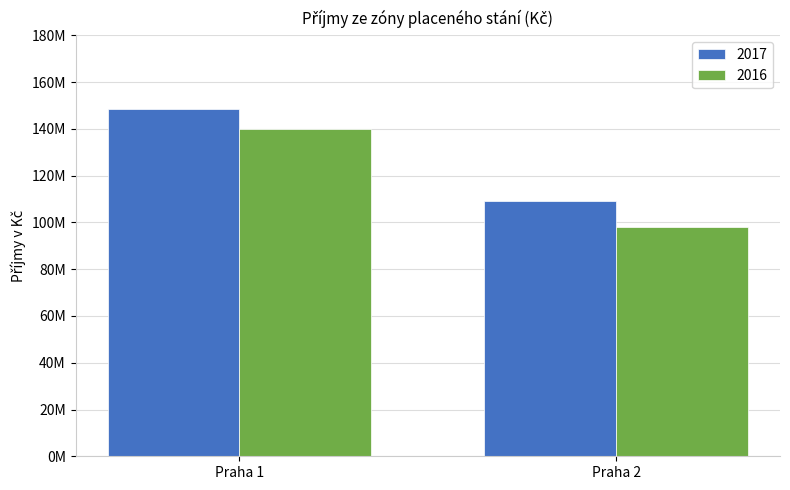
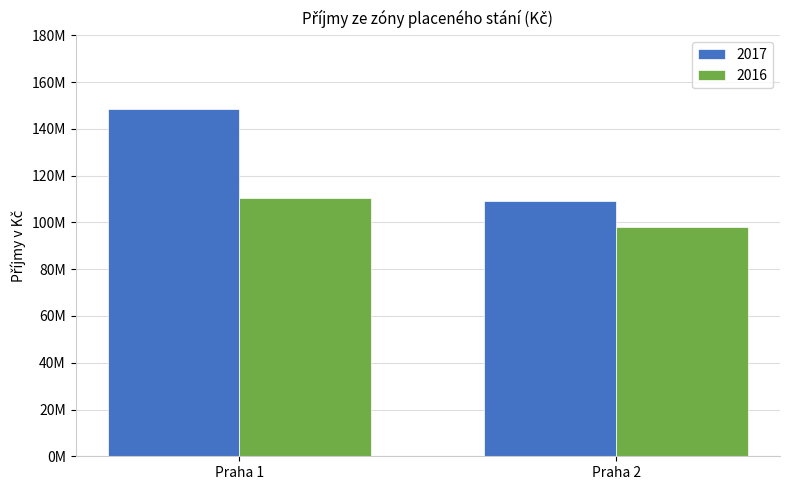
2016, Praha 1: 140000000 -> 110000000
